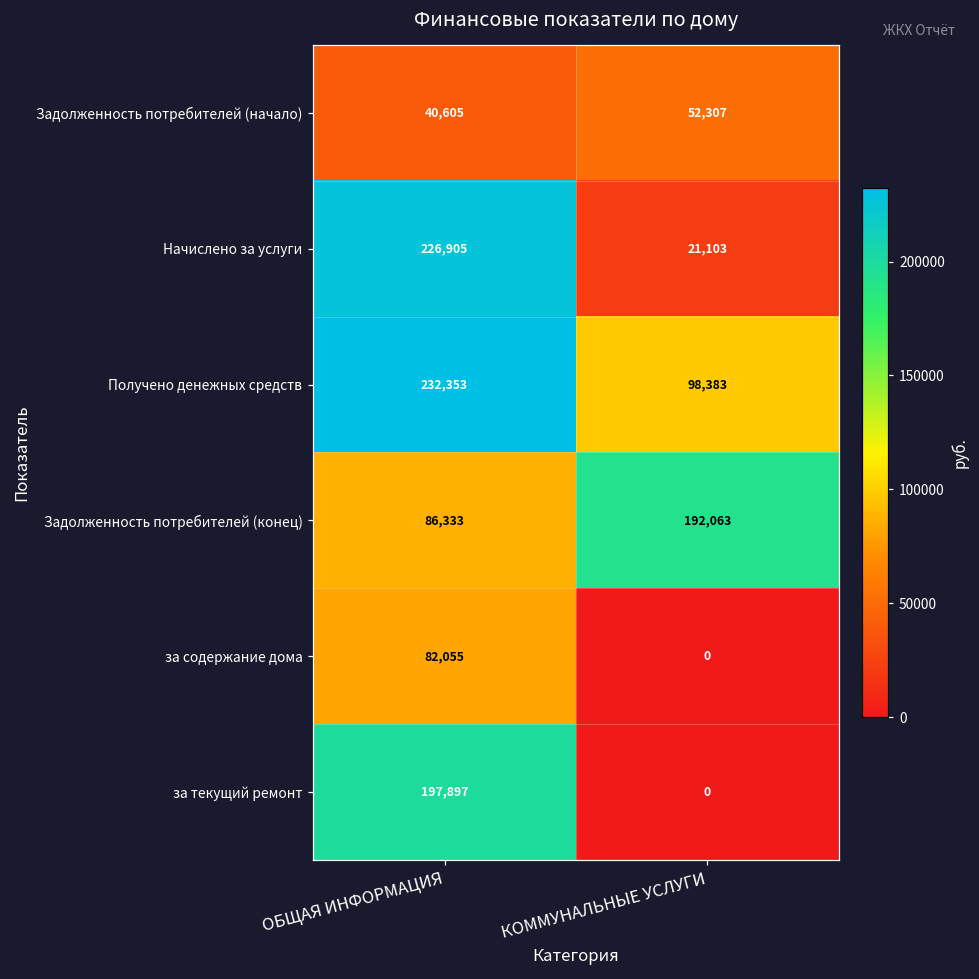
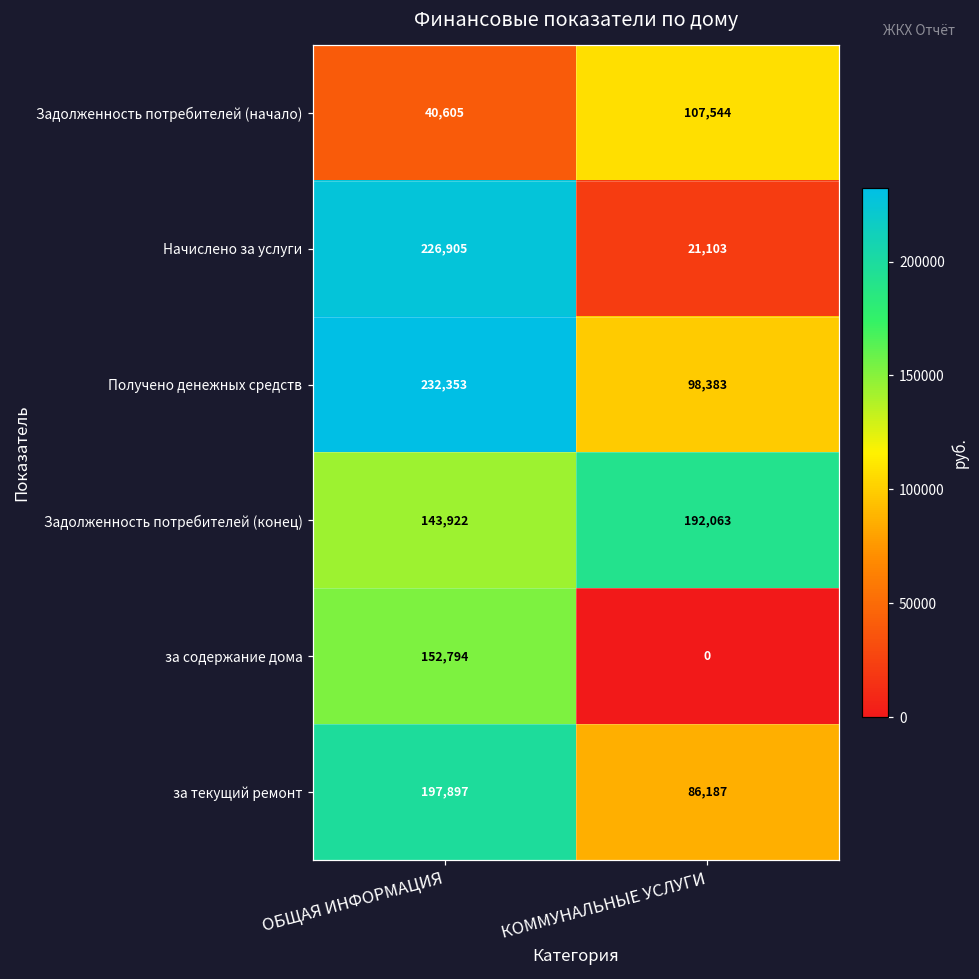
Задолженность потребителей (начало), КОММУНАЛЬНЫЕ УСЛУГИ: 52,307 -> 107,544
Задолженность потребителей (конец), ОБЩАЯ ИНФОРМАЦИЯ: 86,333 -> 143,922
за содержание дома, ОБЩАЯ ИНФОРМАЦИЯ: 82,055 -> 152,794
за текущий ремонт, КОММУНАЛЬНЫЕ УСЛУГИ: 0 -> 86,187
